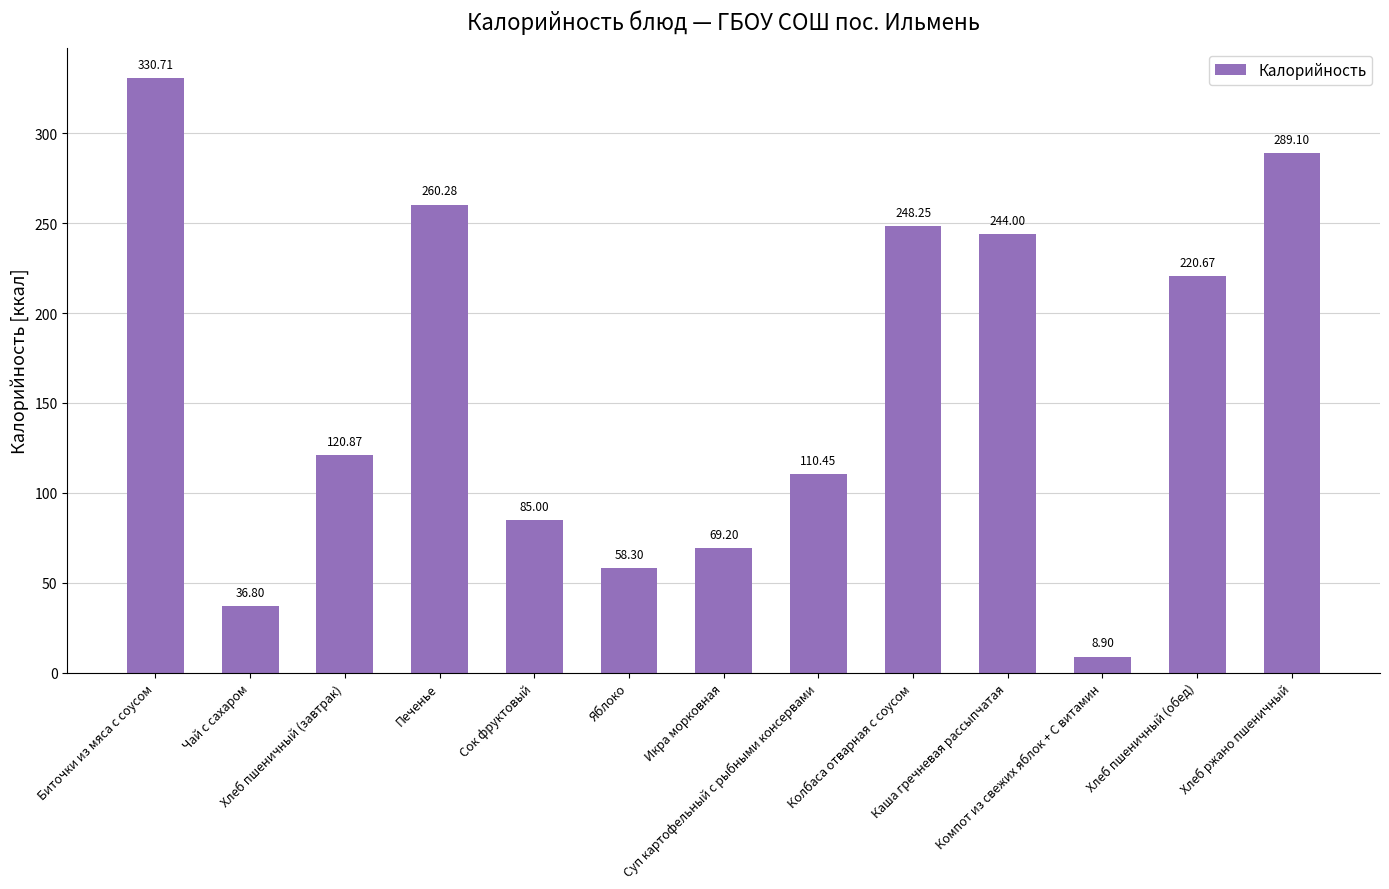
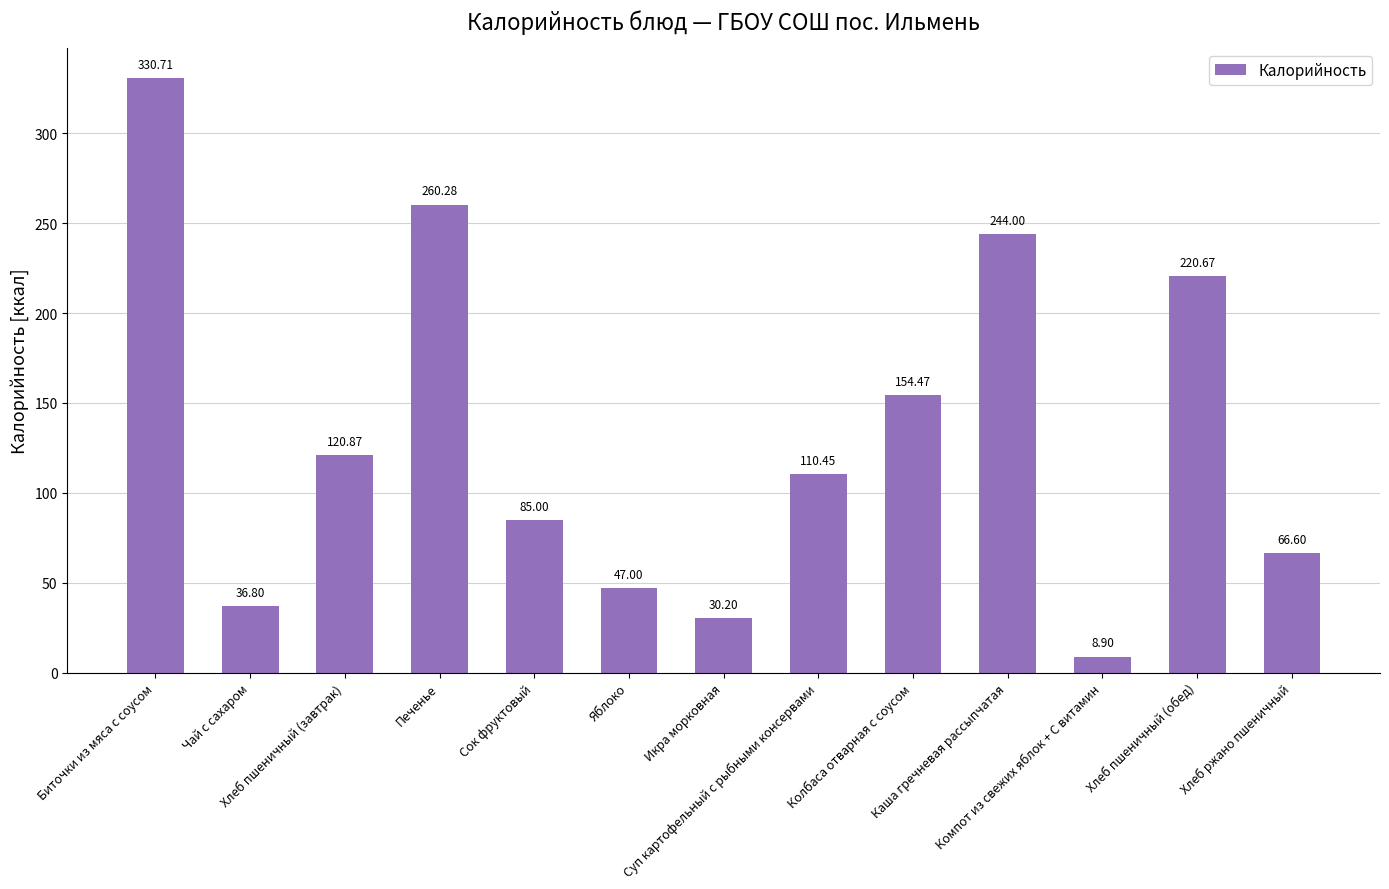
Яблоко: 58.30 -> 47.00
Икра морковная: 69.20 -> 30.20
Колбаса отварная с соусом: 248.25 -> 154.47
Хлеб ржано пшеничный: 289.10 -> 66.60
